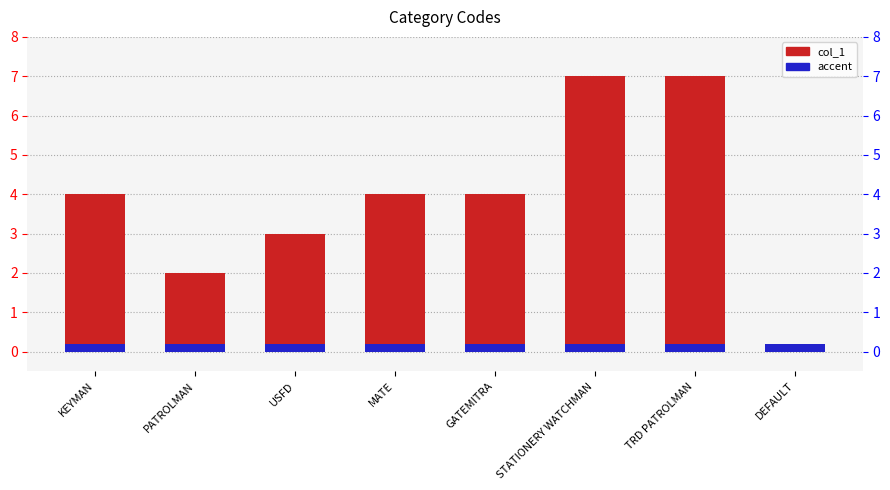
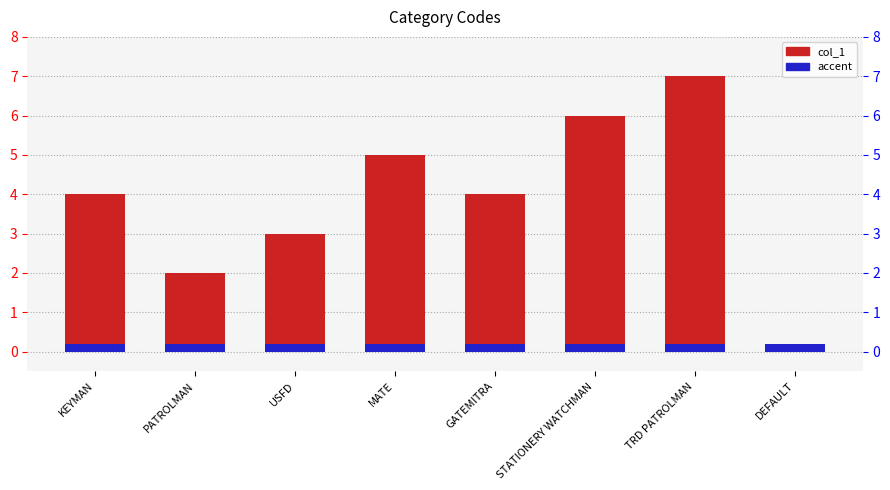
col_1, MATE: 4 -> 5
col_1, STATIONERY WATCHMAN: 7 -> 6
